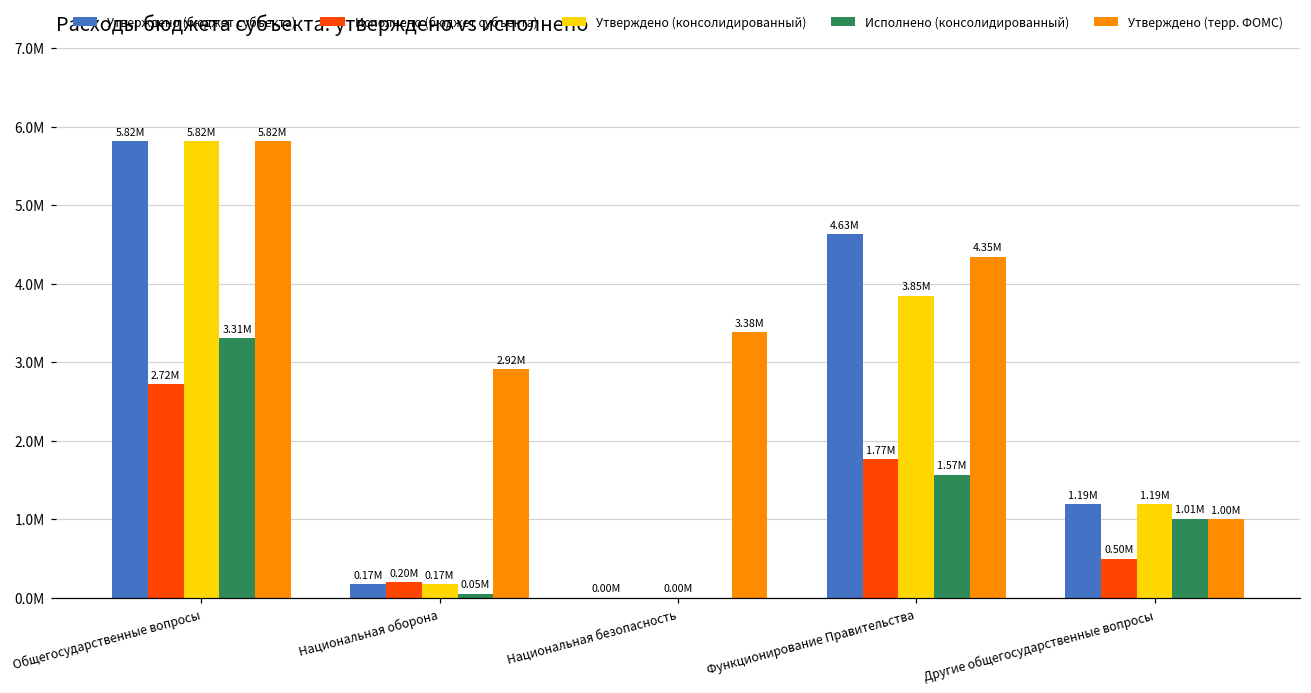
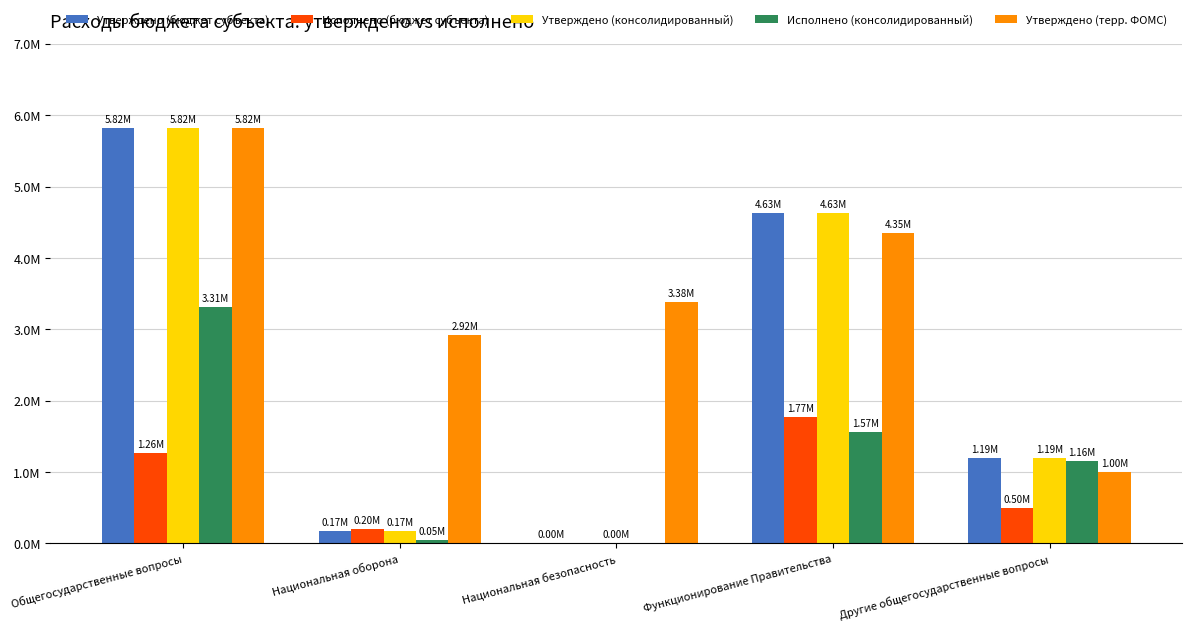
Исполнено (бюджет субъекта), Общегосударственные вопросы: 2.72M -> 1.26M
Утверждено (консолидированный), Функционирование Правительства: 3.85M -> 4.63M
Исполнено (консолидированный), Другие общегосударственные вопросы: 1.01M -> 1.16M
